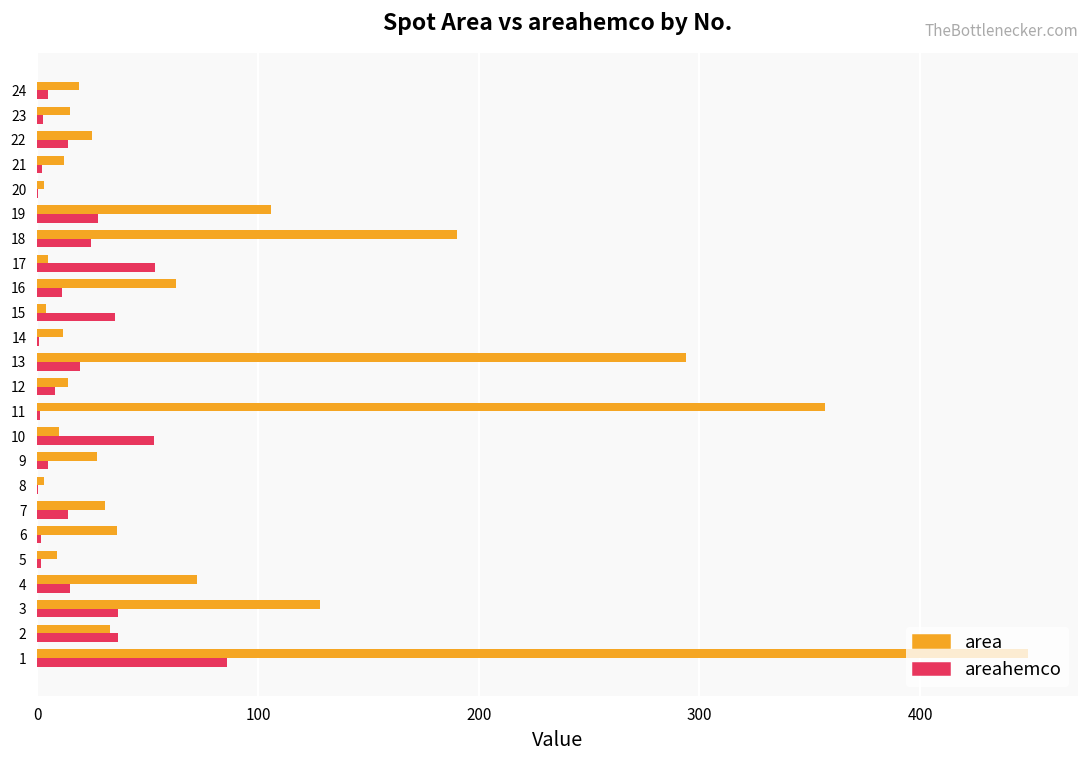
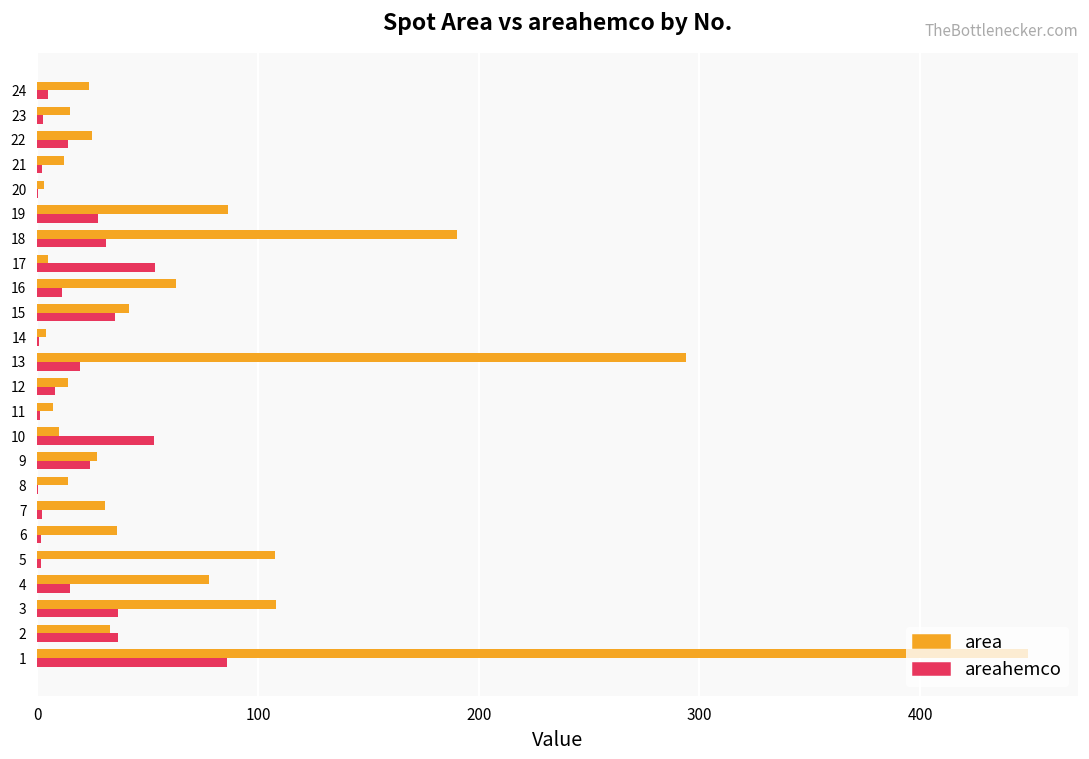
area, 24: 19 -> 24
area, 19: 106 -> 87
areahemco, 18: 25 -> 31
area, 15: 4 -> 42
area, 14: 12 -> 4
area, 11: 357 -> 7
areahemco, 9: 5 -> 24
area, 8: 3 -> 14
areahemco, 7: 14 -> 2
area, 5: 9 -> 108
area, 4: 72 -> 78
area, 3: 128 -> 108
